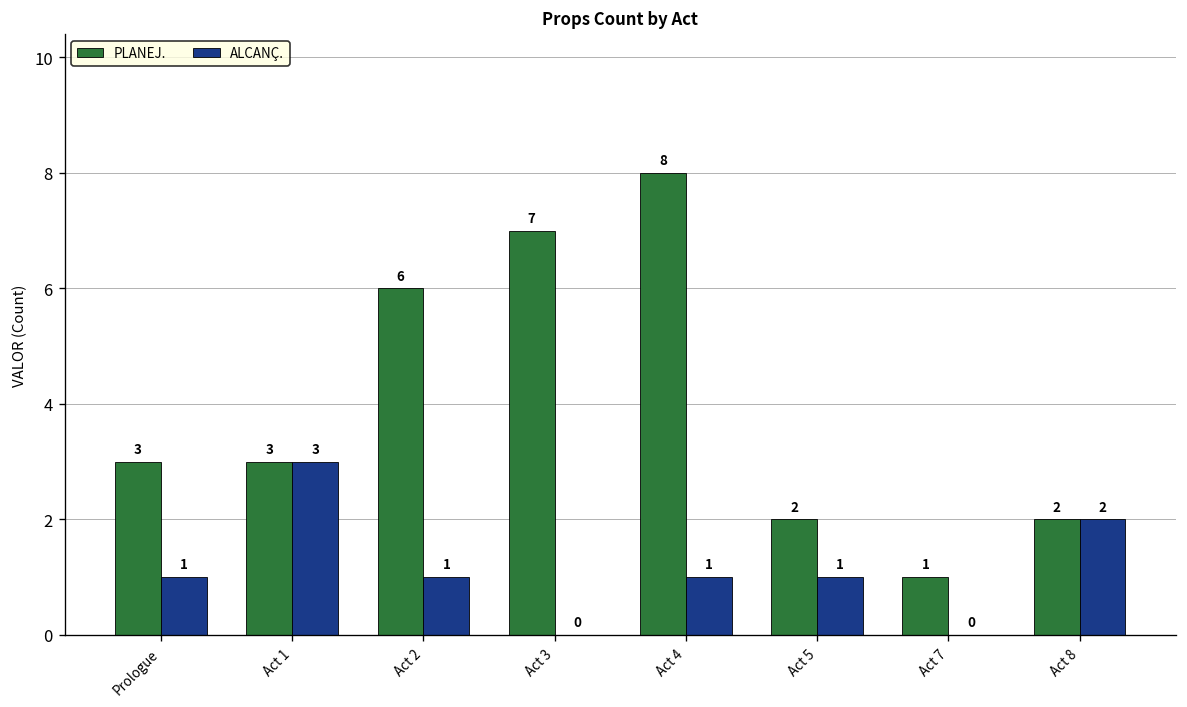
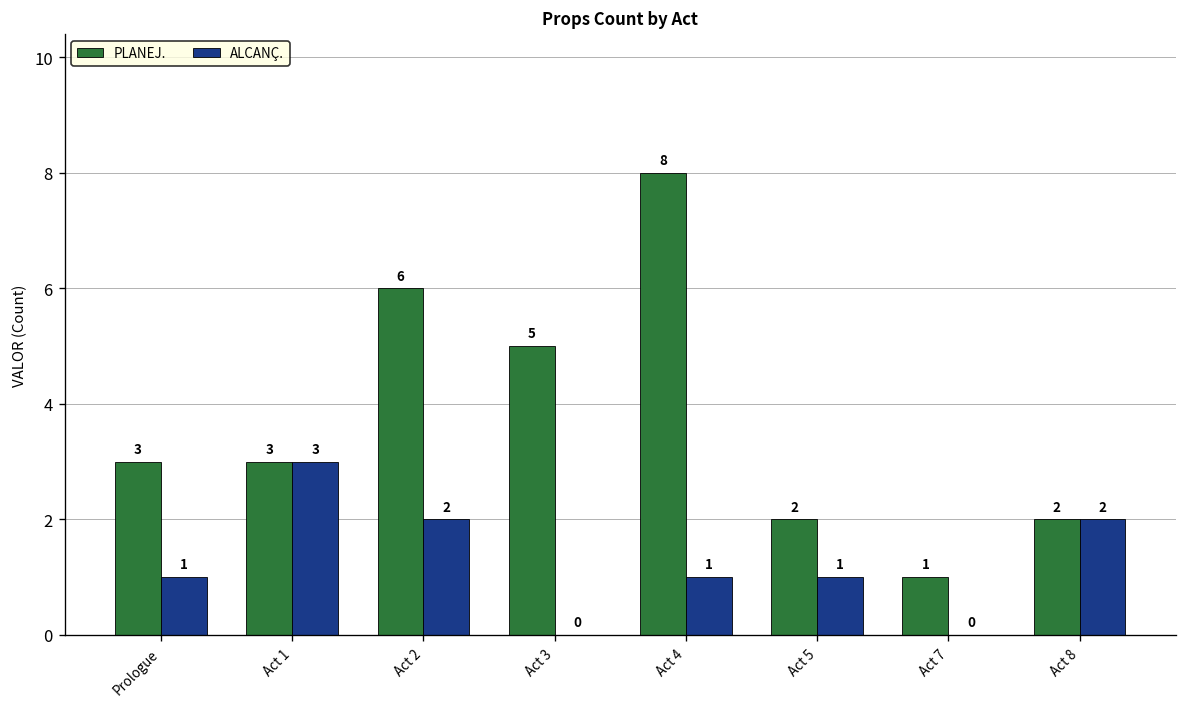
ALCANÇ., Act 2: 1 -> 2
PLANEJ., Act 3: 7 -> 5
